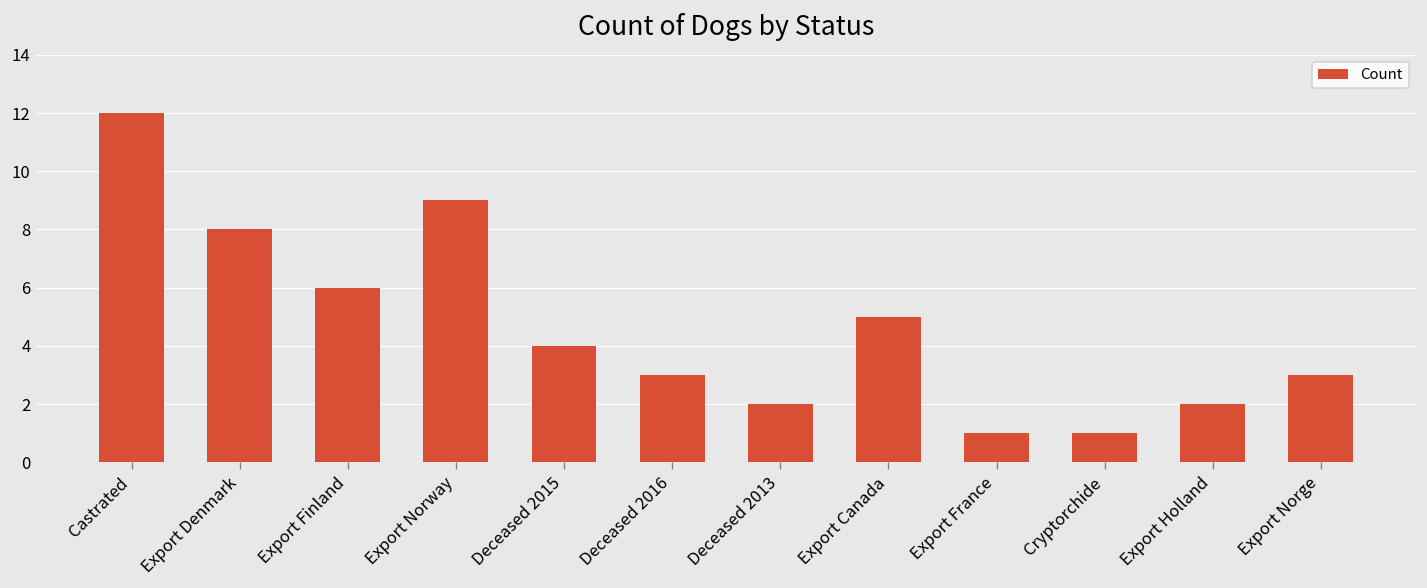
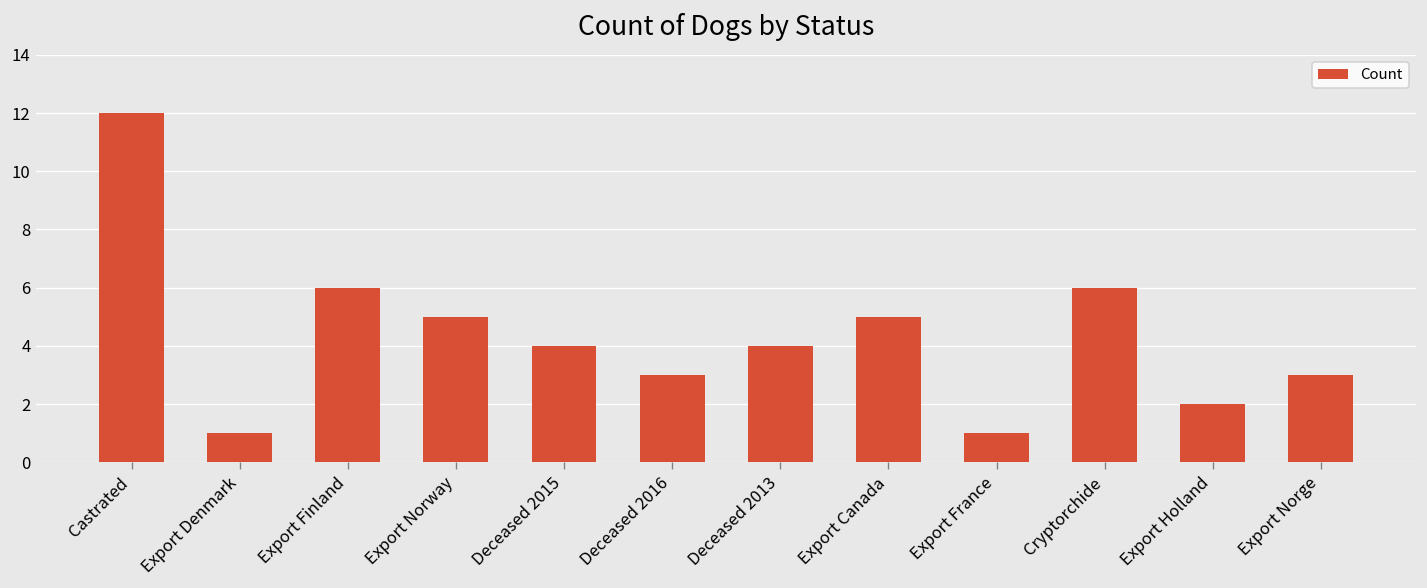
Export Denmark: 8 -> 1
Export Norway: 9 -> 5
Deceased 2013: 2 -> 4
Cryptorchide: 1 -> 6
